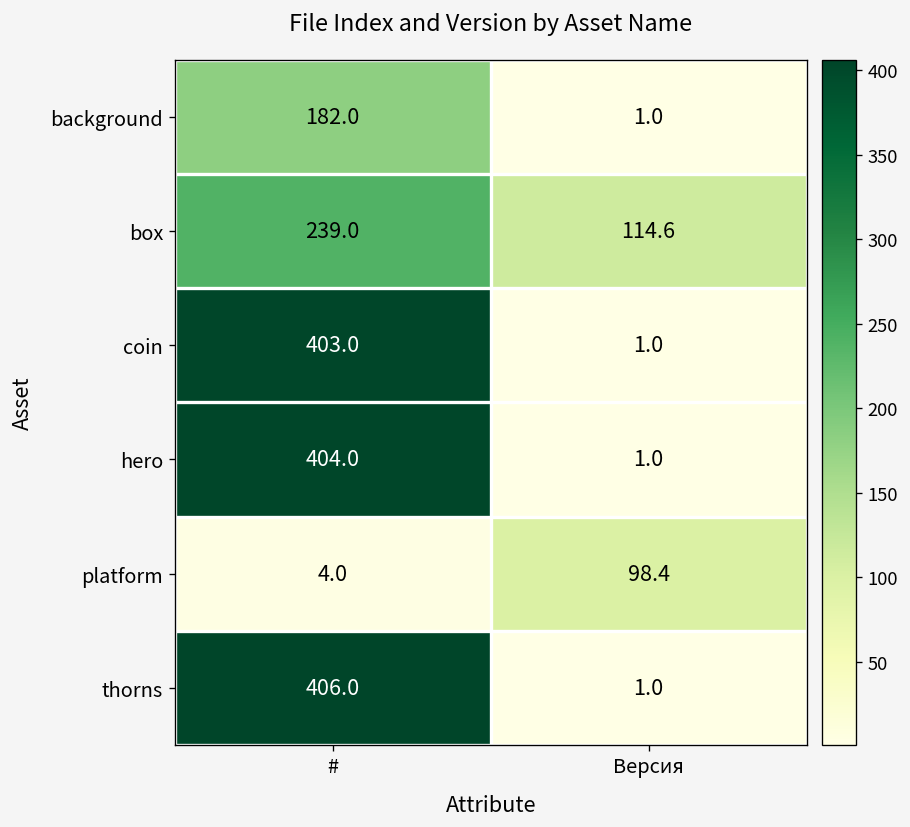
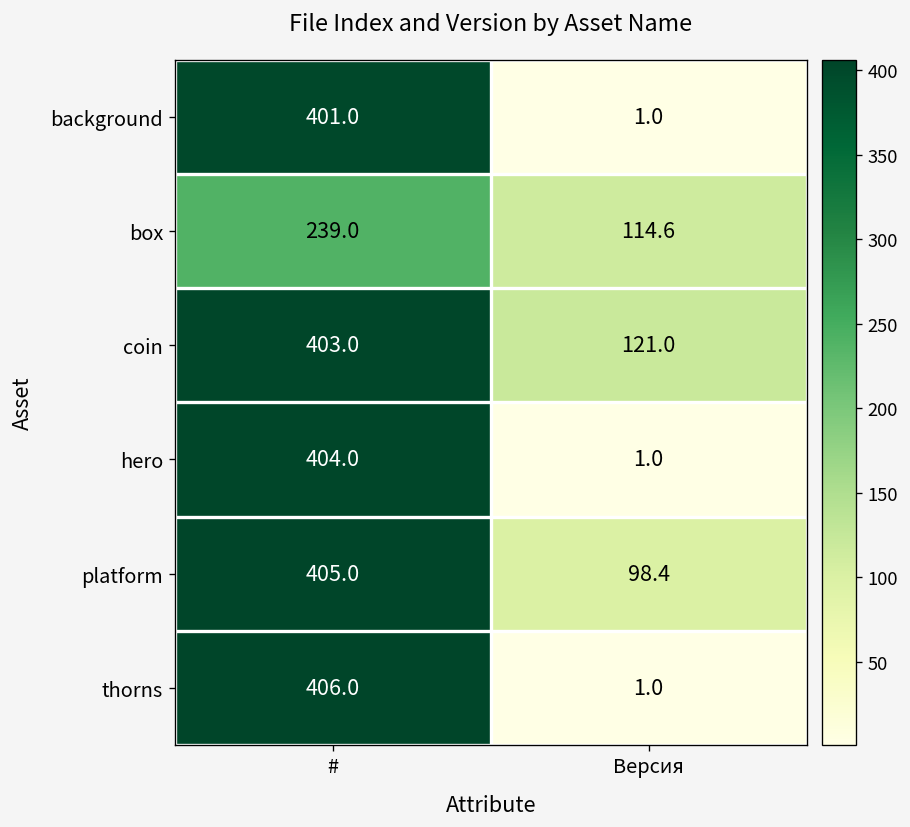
background, #: 182.0 -> 401.0
coin, Версия: 1.0 -> 121.0
platform, #: 4.0 -> 405.0
